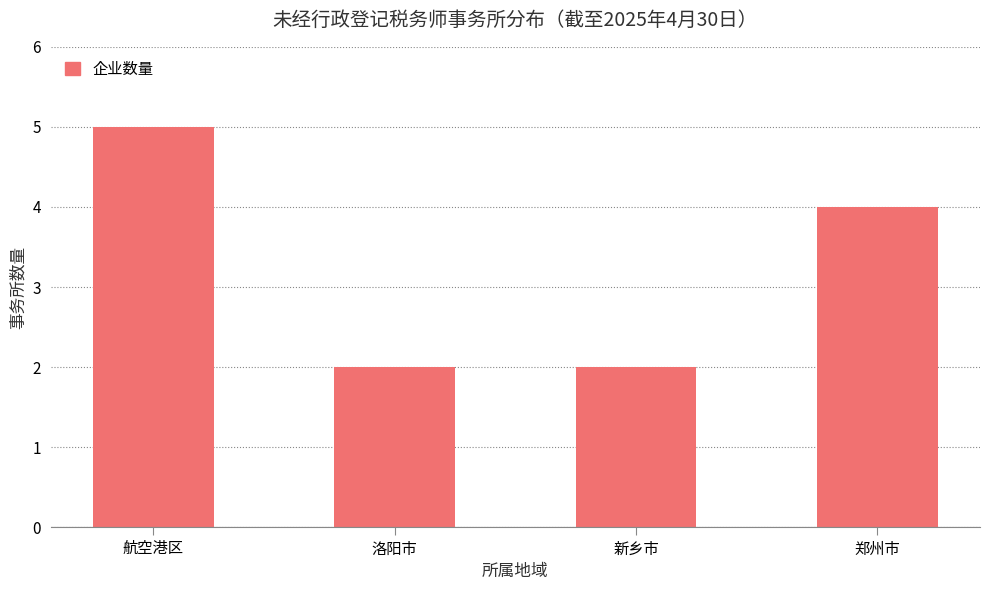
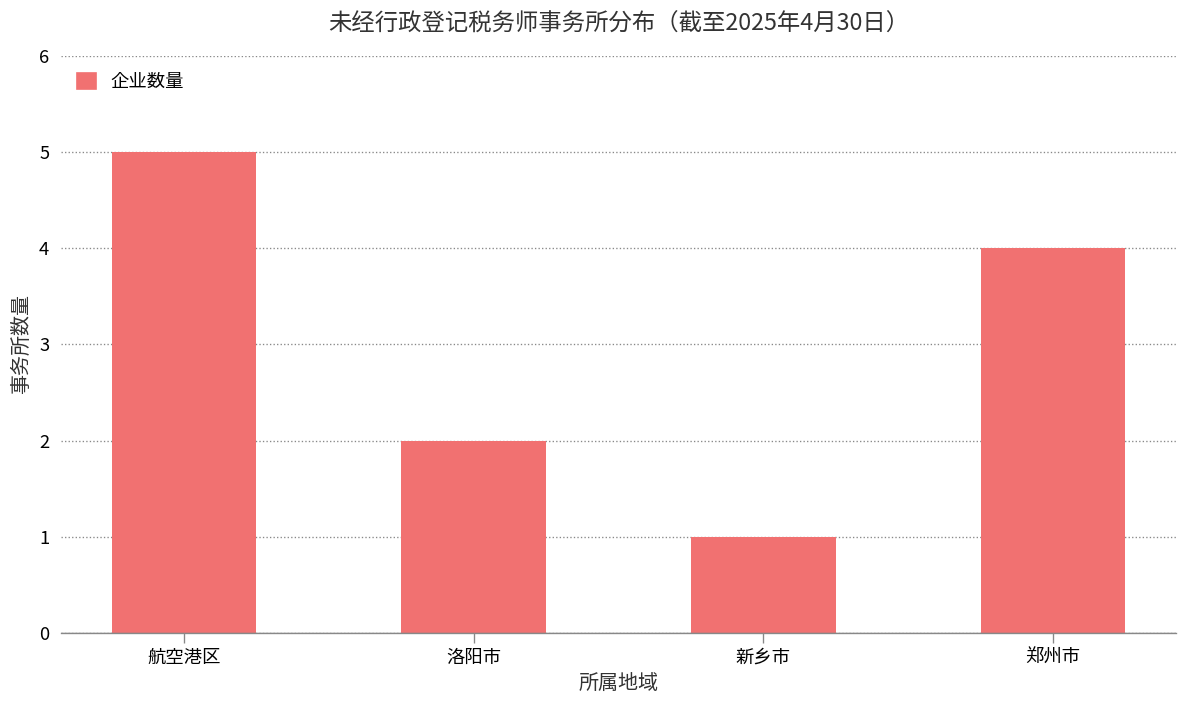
新乡市: 2 -> 1
